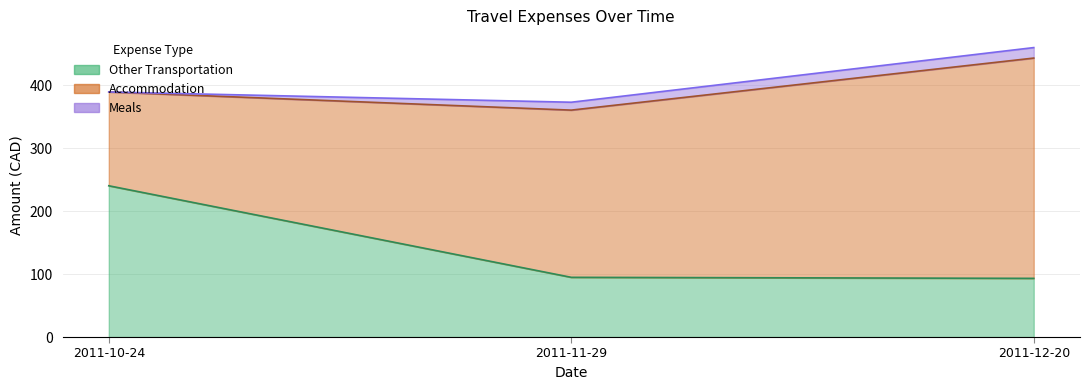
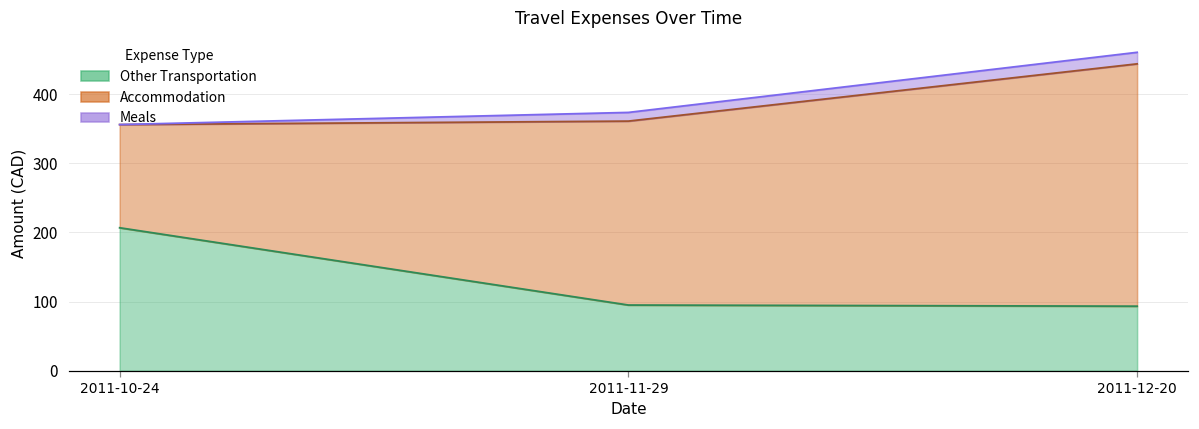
Other Transportation, 2011-10-24: 240 -> 210
